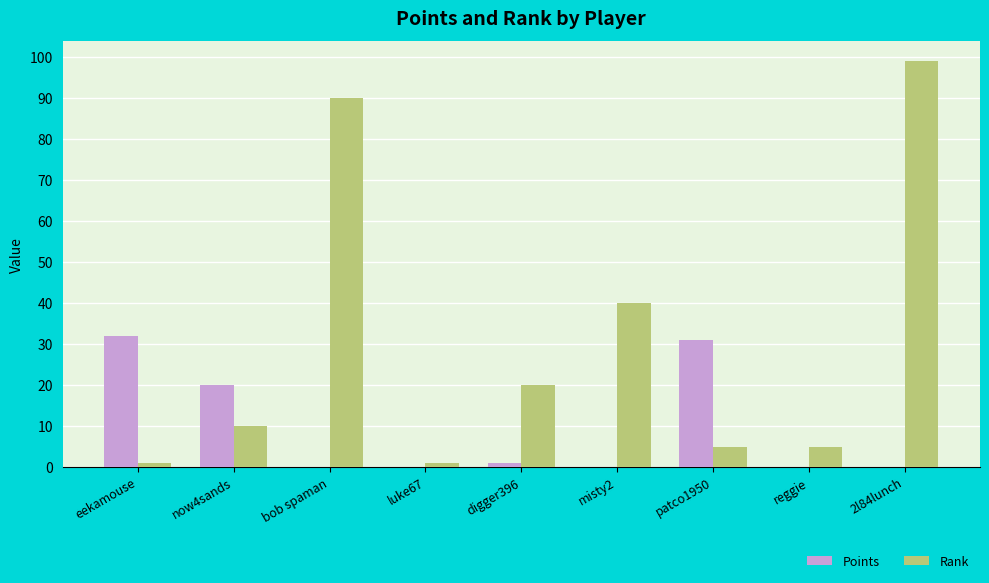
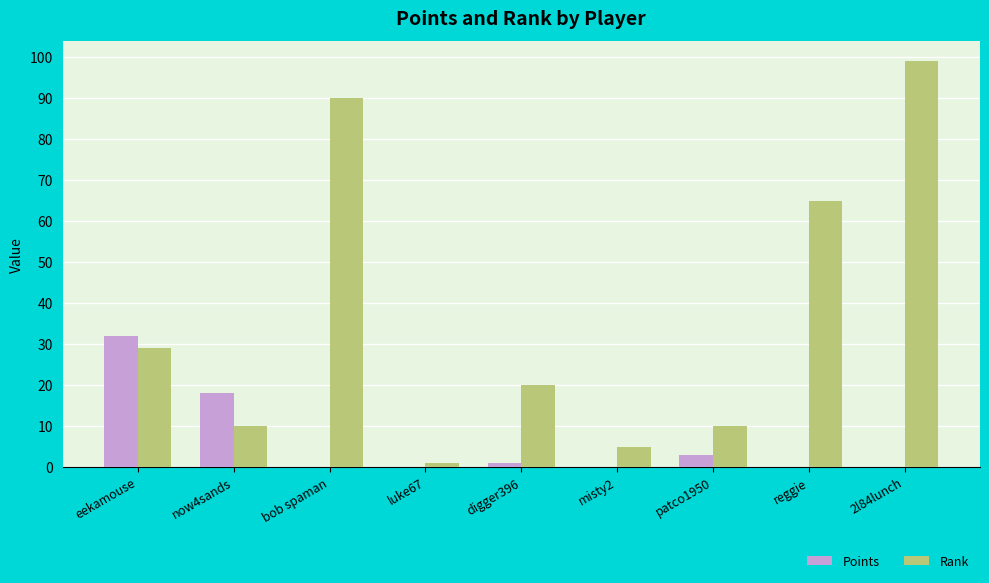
Rank, eekamouse: 1 -> 29
Points, now4sands: 20 -> 18
Rank, misty2: 40 -> 5
Points, patco1950: 31 -> 3
Rank, patco1950: 5 -> 10
Rank, reggie: 5 -> 65
